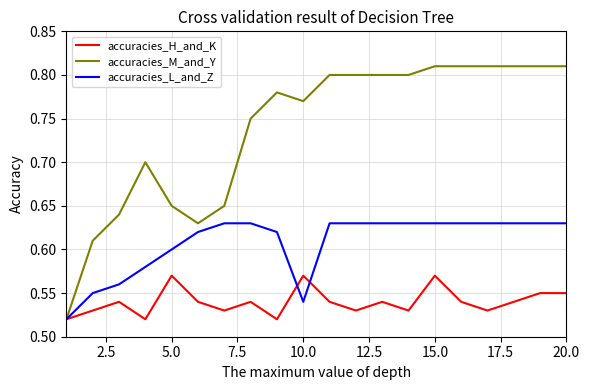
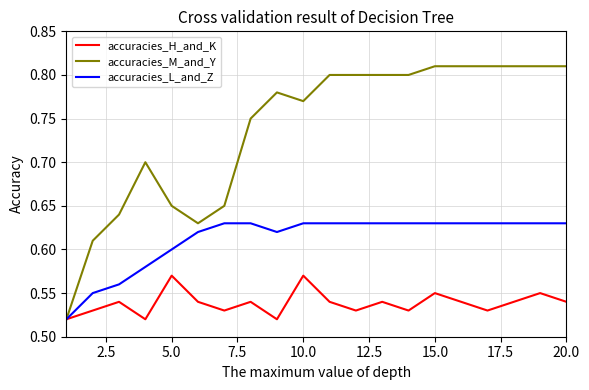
accuracies_L_and_Z, 10.0: 0.54 -> 0.63
accuracies_H_and_K, 15.0: 0.57 -> 0.55
accuracies_H_and_K, 20.0: 0.55 -> 0.54
